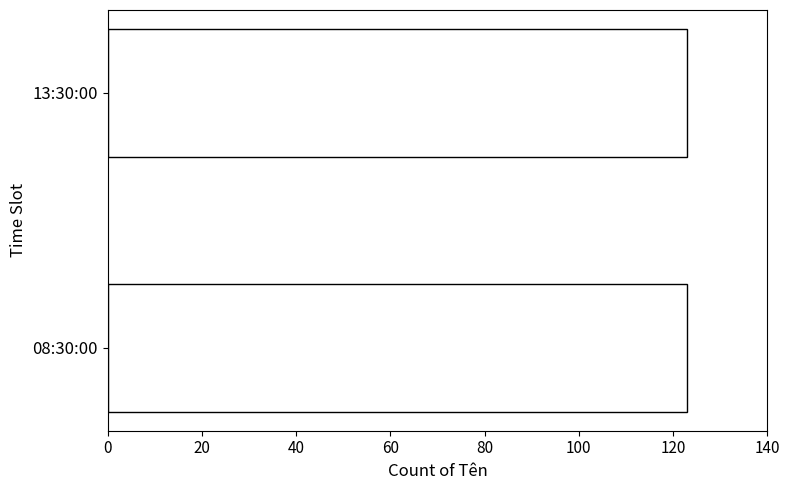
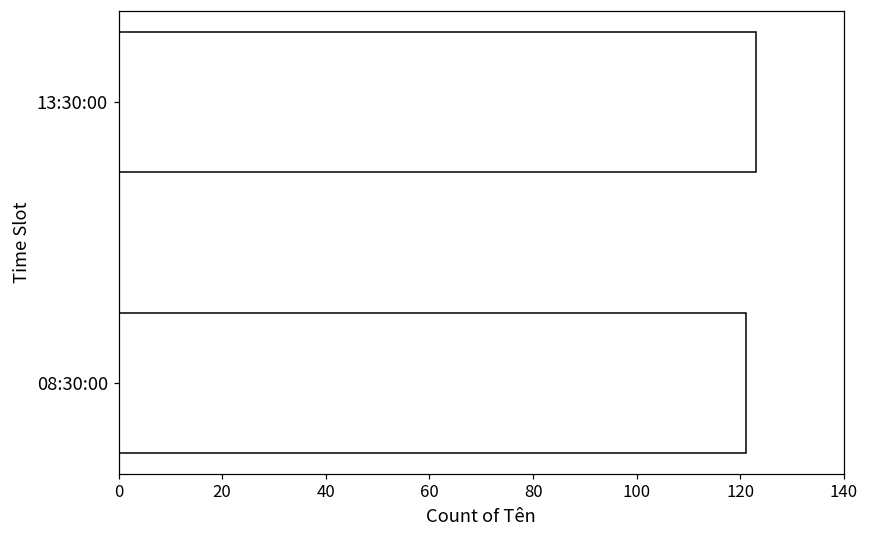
08:30:00: 123 -> 121
